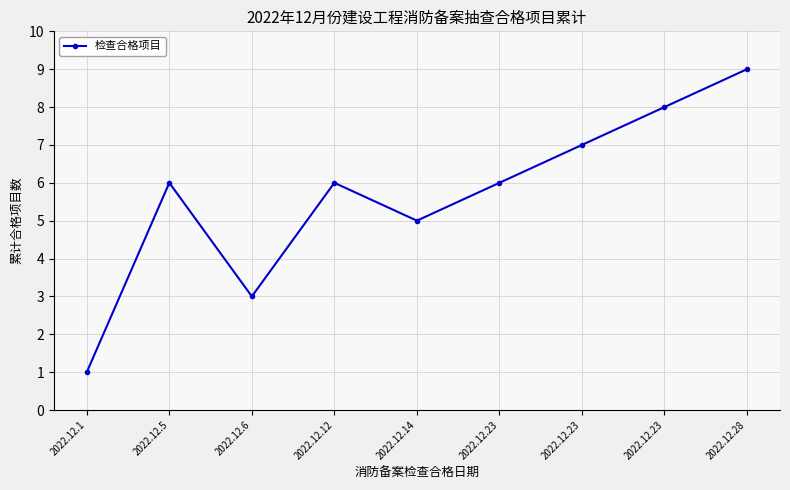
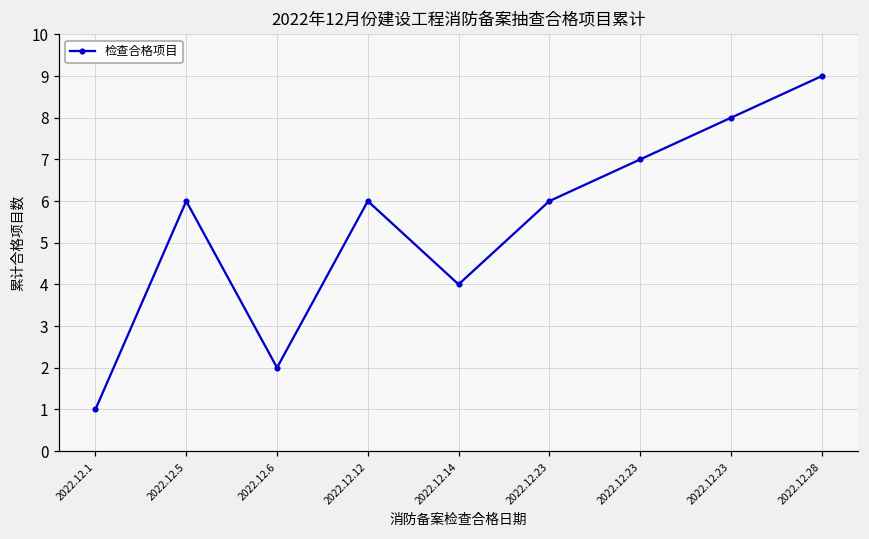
2022.12.6: 3 -> 2
2022.12.14: 5 -> 4
